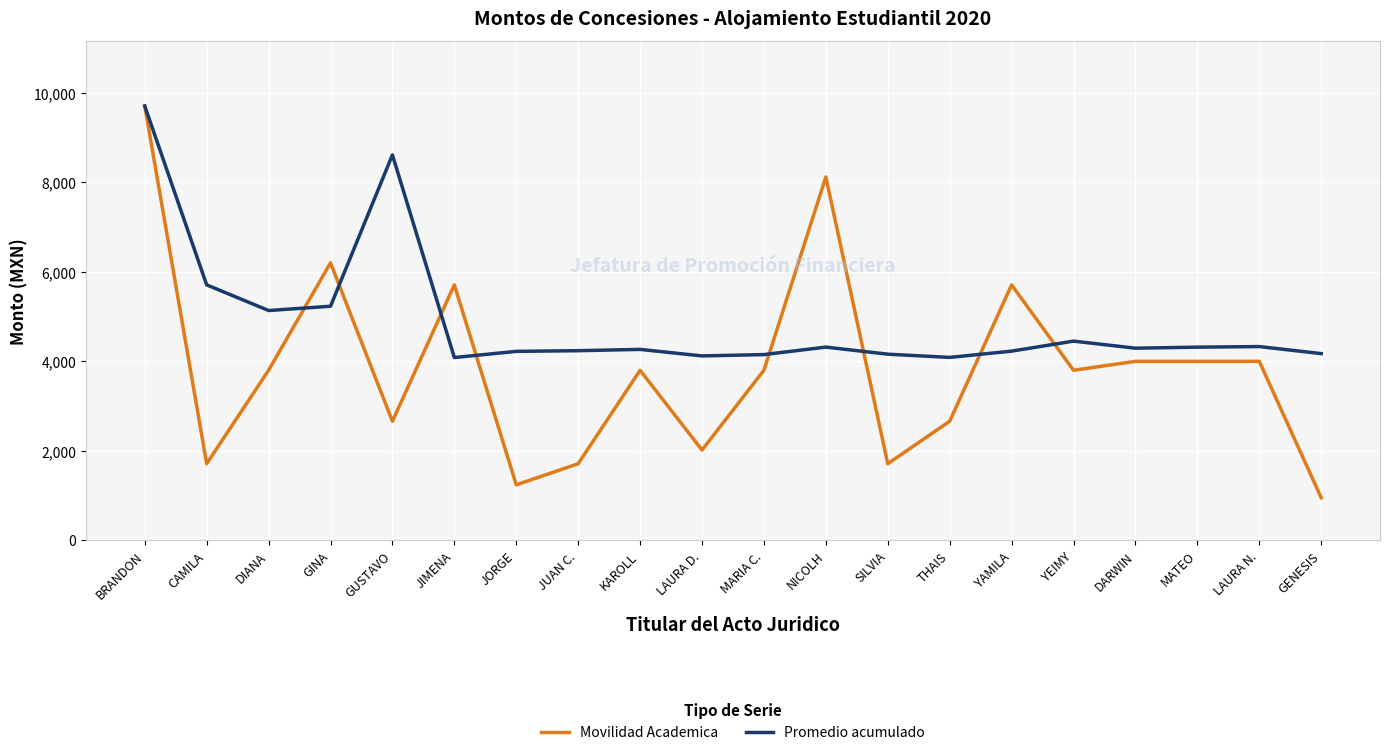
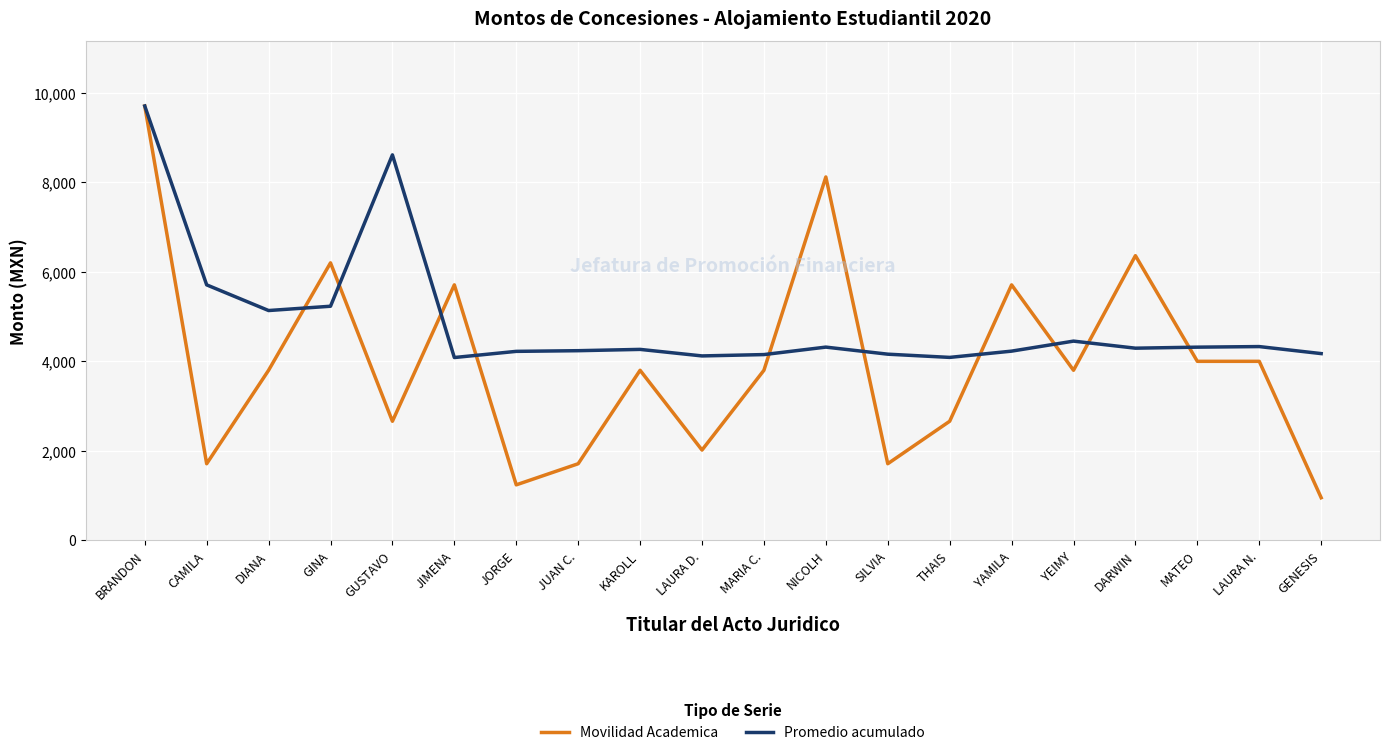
Movilidad Academica, DARWIN: 4,000 -> 6,400
